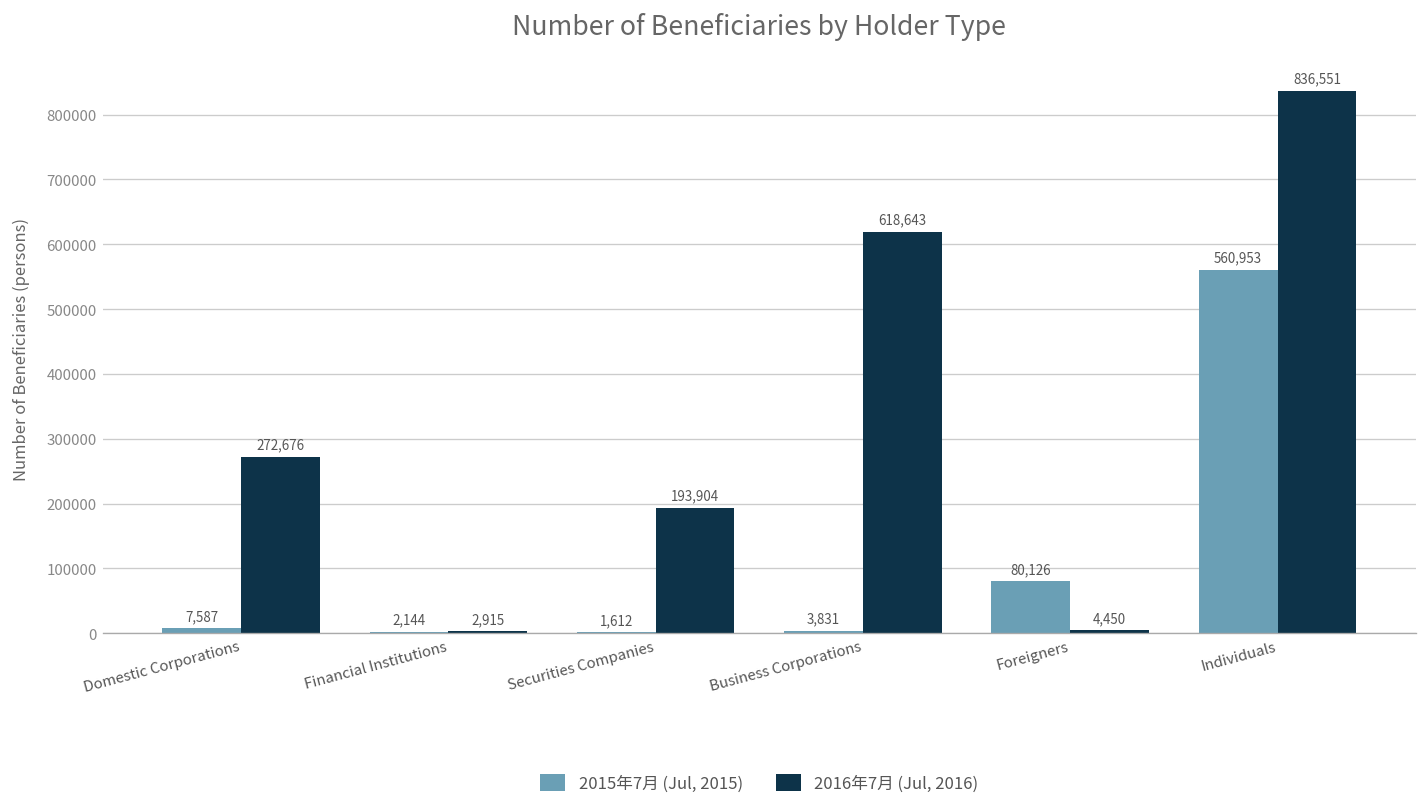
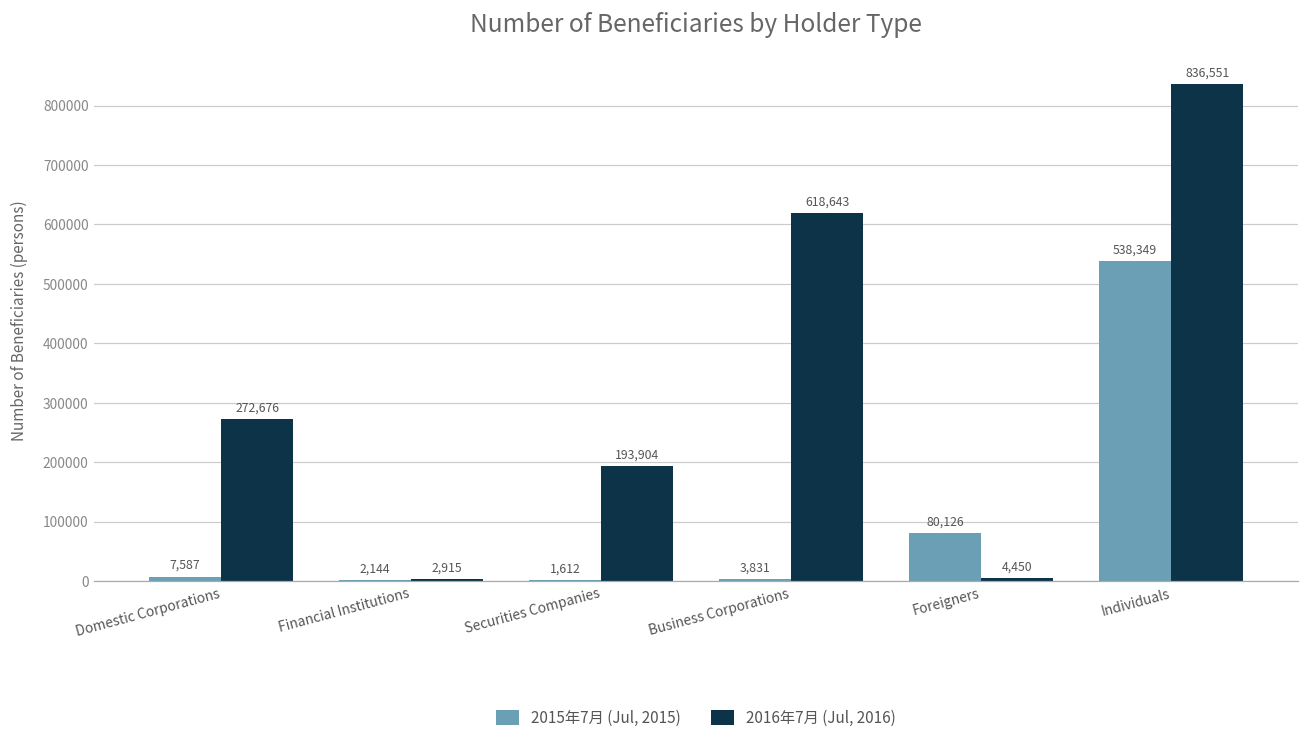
2015年7月 (Jul, 2015), Individuals: 560,953 -> 538,349
